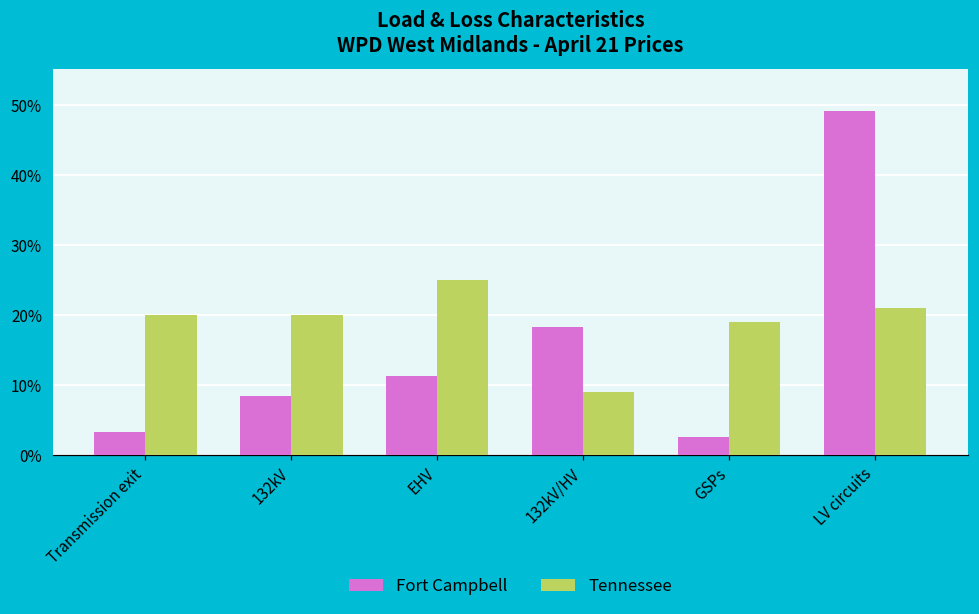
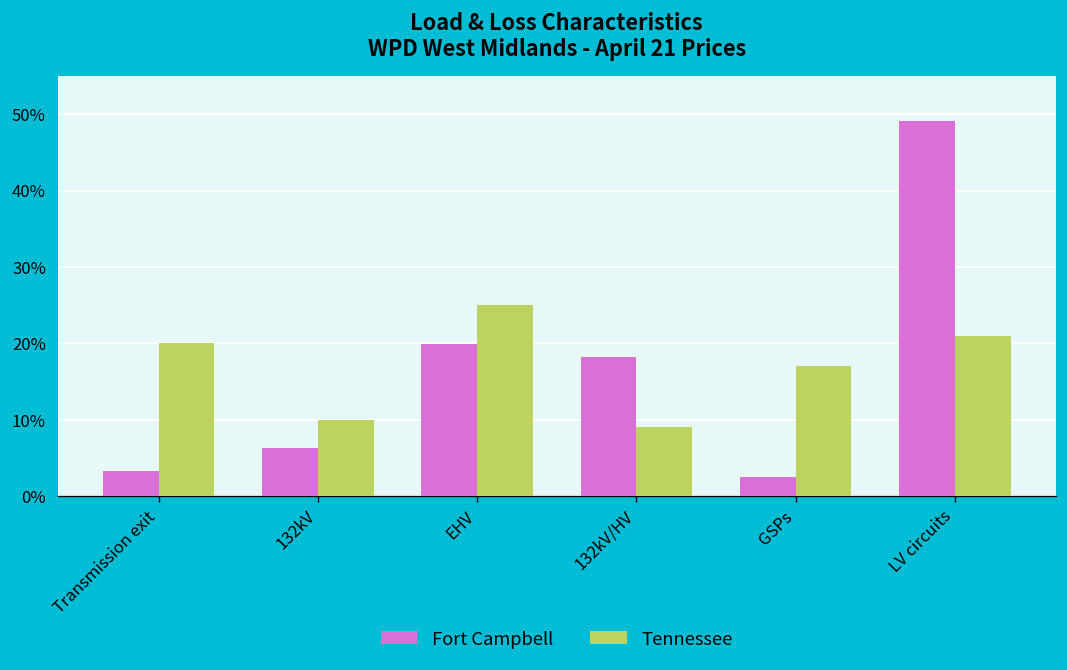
Fort Campbell, 132kV: 8% -> 6%
Tennessee, 132kV: 20% -> 10%
Fort Campbell, EHV: 11% -> 20%
Tennessee, GSPs: 19% -> 17%
